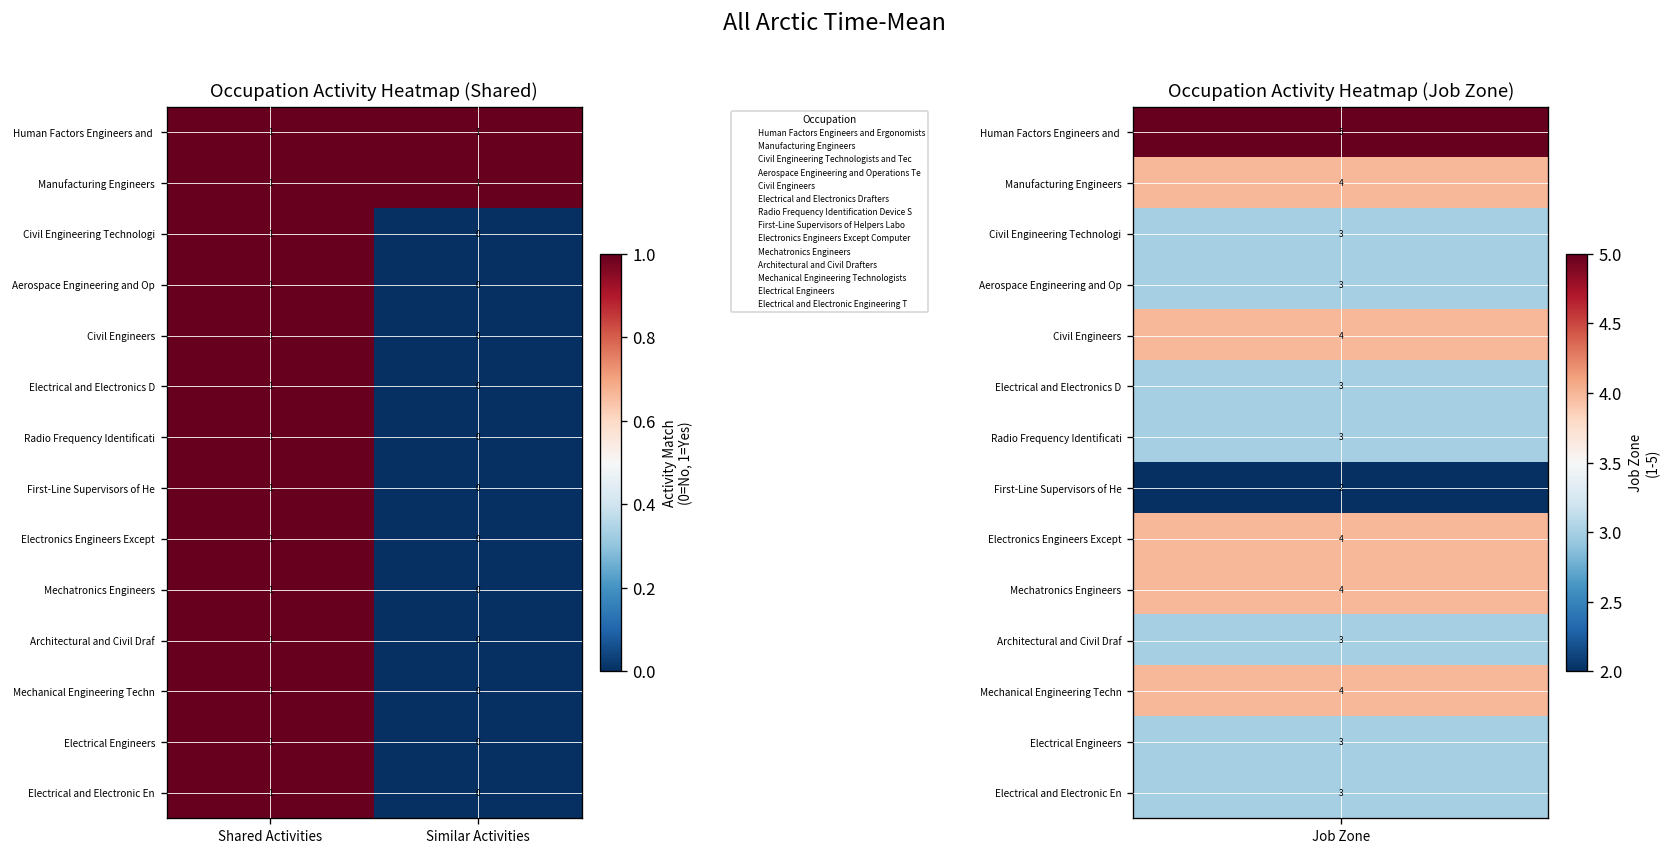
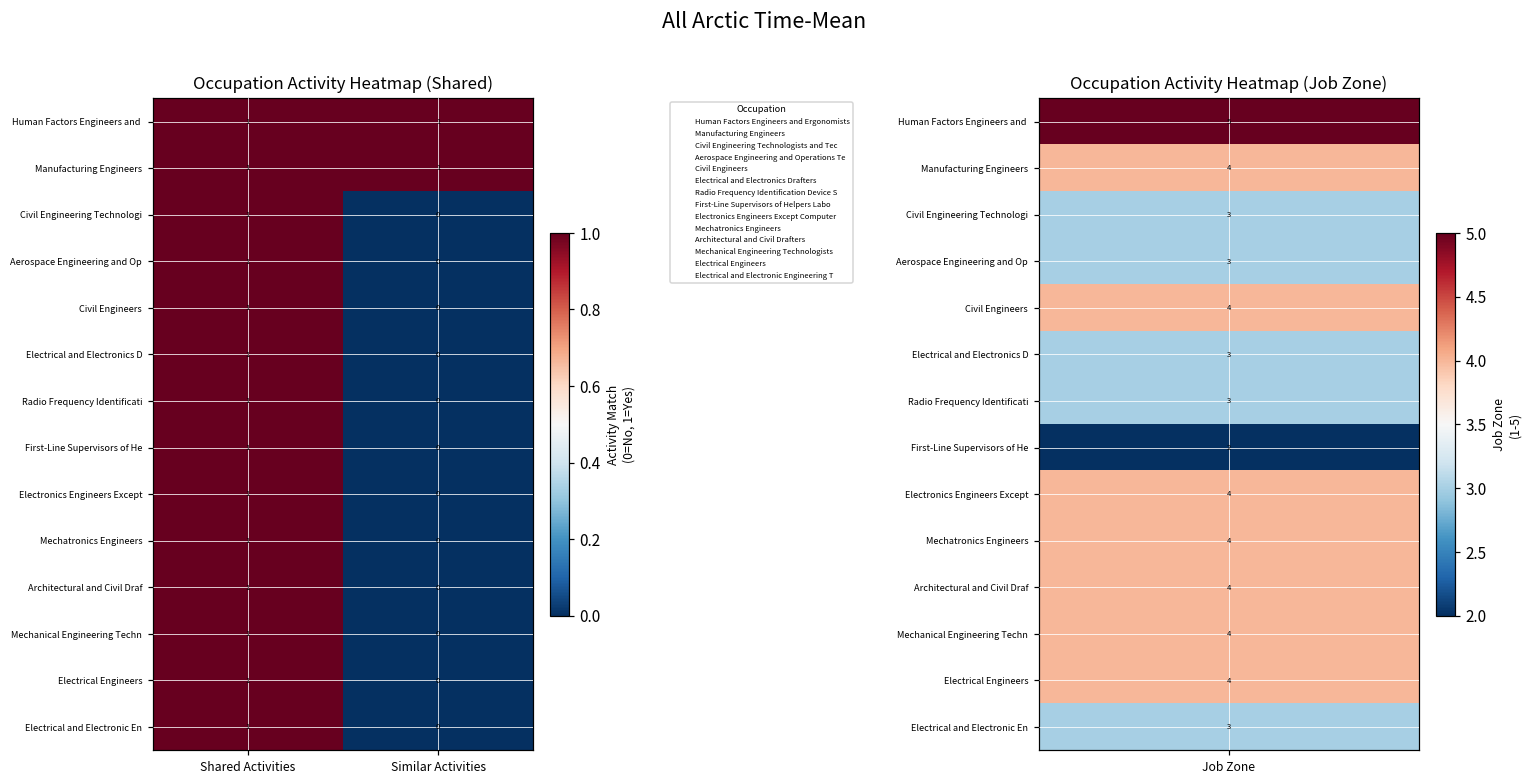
Occupation Activity Heatmap (Job Zone), Architectural and Civil Draf, Job Zone: 3 -> 4
Occupation Activity Heatmap (Job Zone), Electrical Engineers, Job Zone: 3 -> 4
